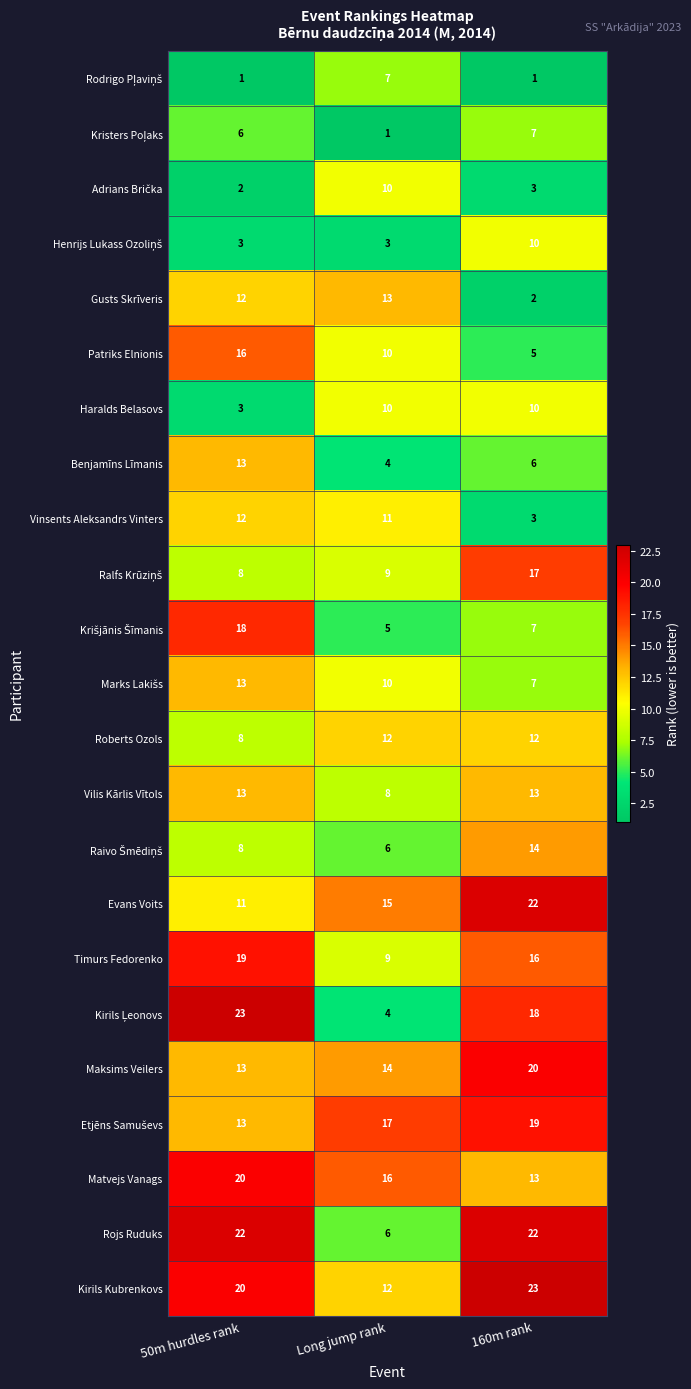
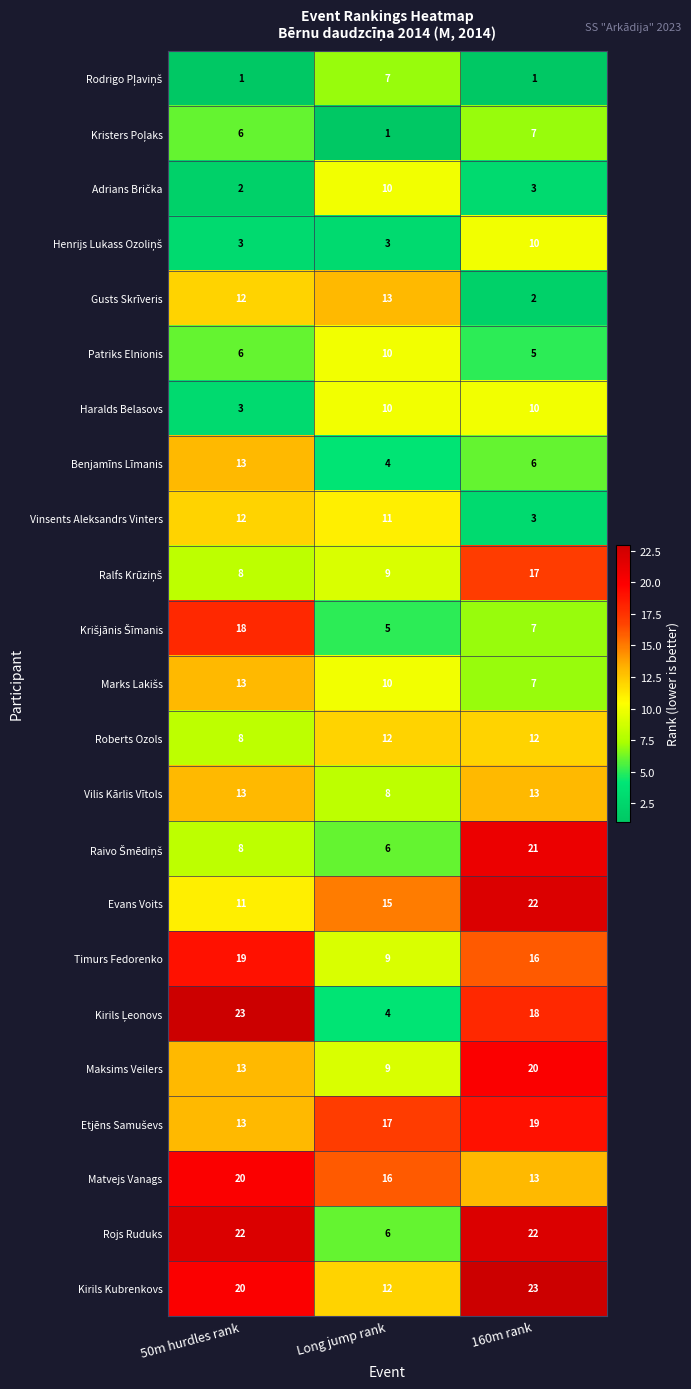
Patriks Elnionis, 50m hurdles rank: 16 -> 6
Raivo Šmēdiņš, 160m rank: 14 -> 21
Maksims Veilers, Long jump rank: 14 -> 9
